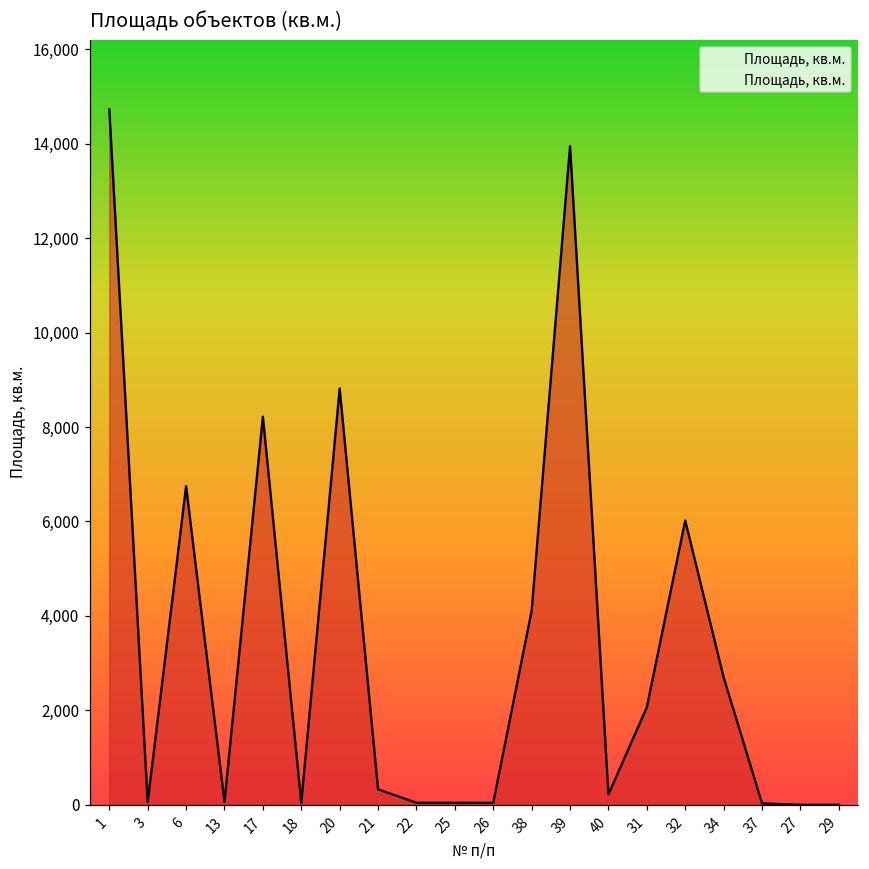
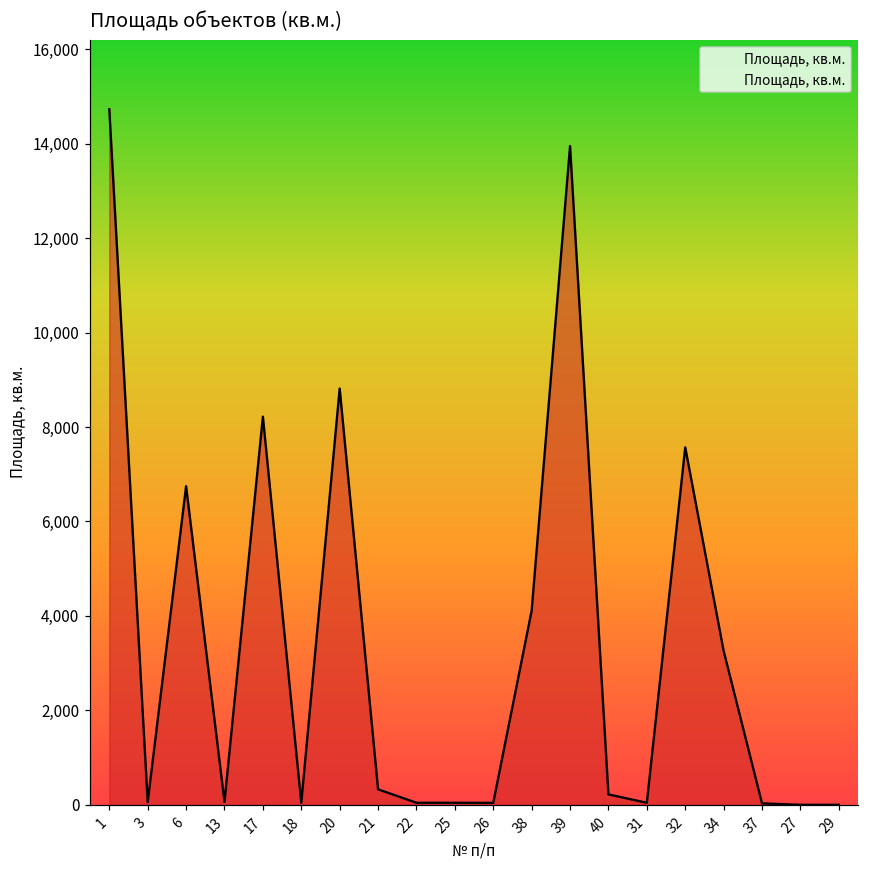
31: 2,100 -> 0
32: 6,000 -> 7,600
34: 2,700 -> 3,300
